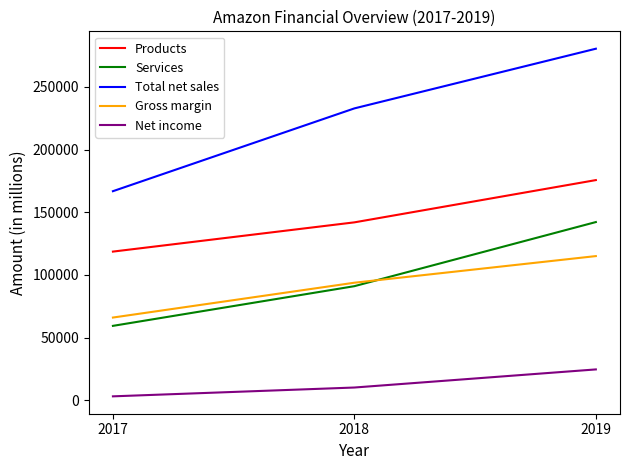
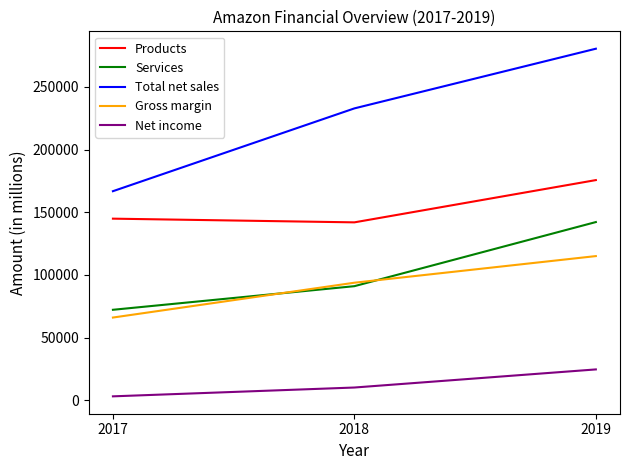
Products, 2017: 119000 -> 145000
Services, 2017: 59000 -> 72000
